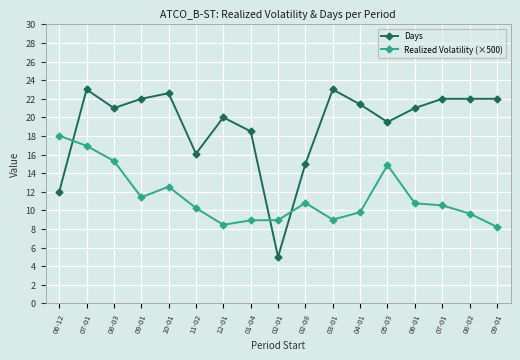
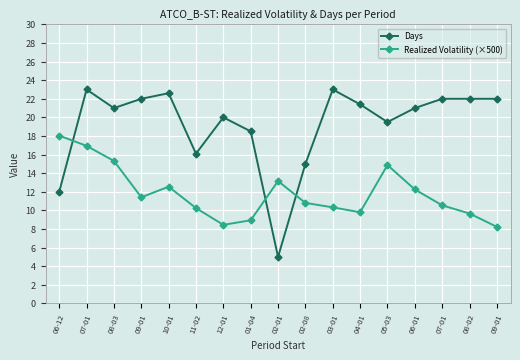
Realized Volatility (×500), 02-01: 9 -> 13
Realized Volatility (×500), 03-01: 9 -> 10
Realized Volatility (×500), 06-01: 11 -> 12
